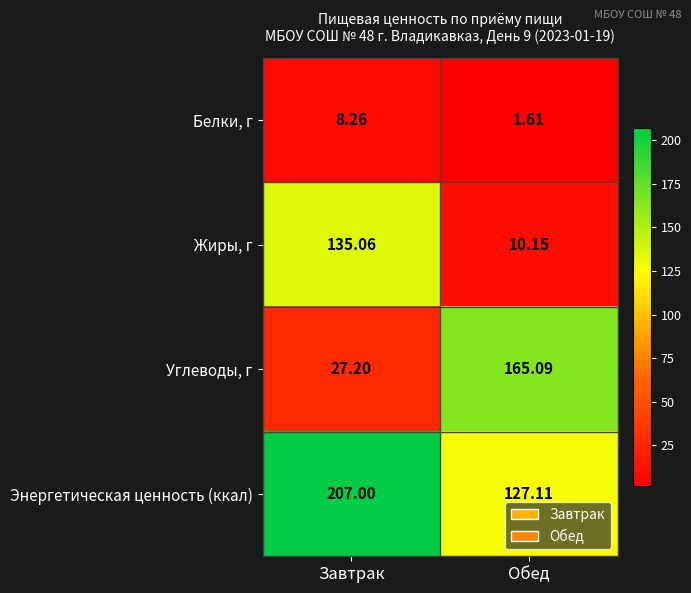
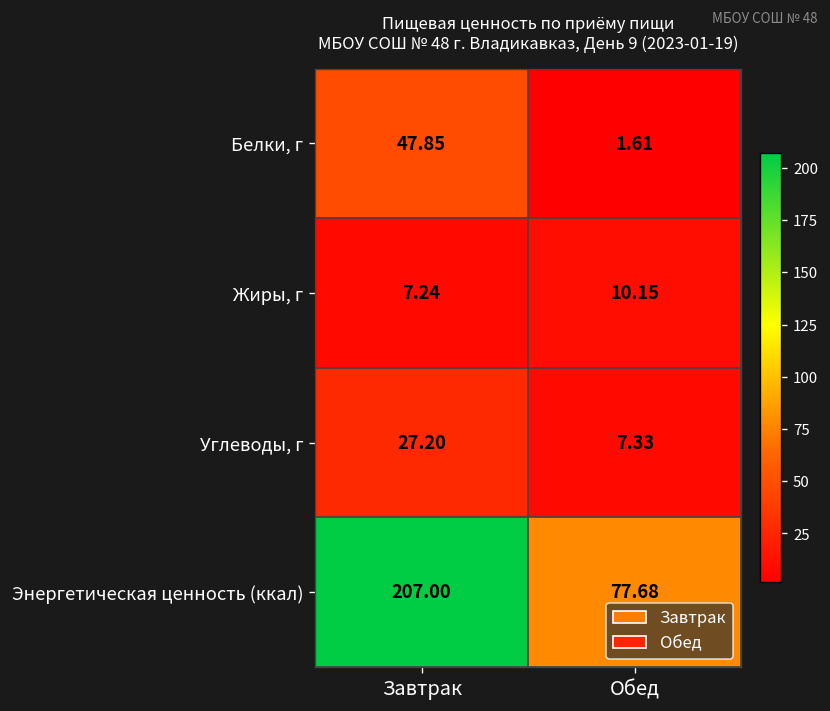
Белки, г, Завтрак: 8.26 -> 47.85
Жиры, г, Завтрак: 135.06 -> 7.24
Углеводы, г, Обед: 165.09 -> 7.33
Энергетическая ценность (ккал), Обед: 127.11 -> 77.68
